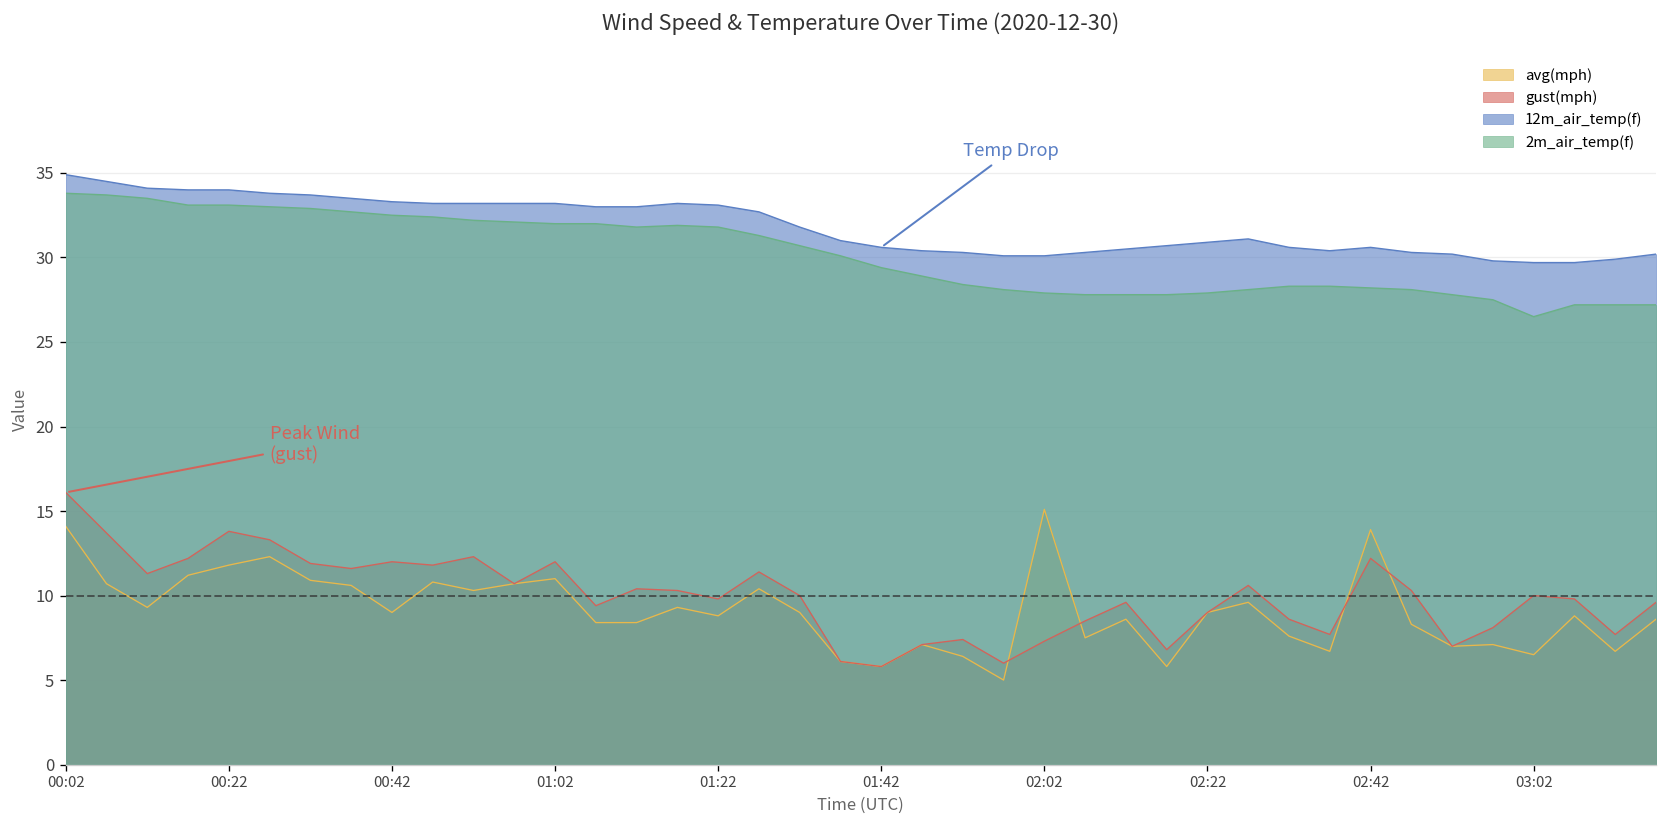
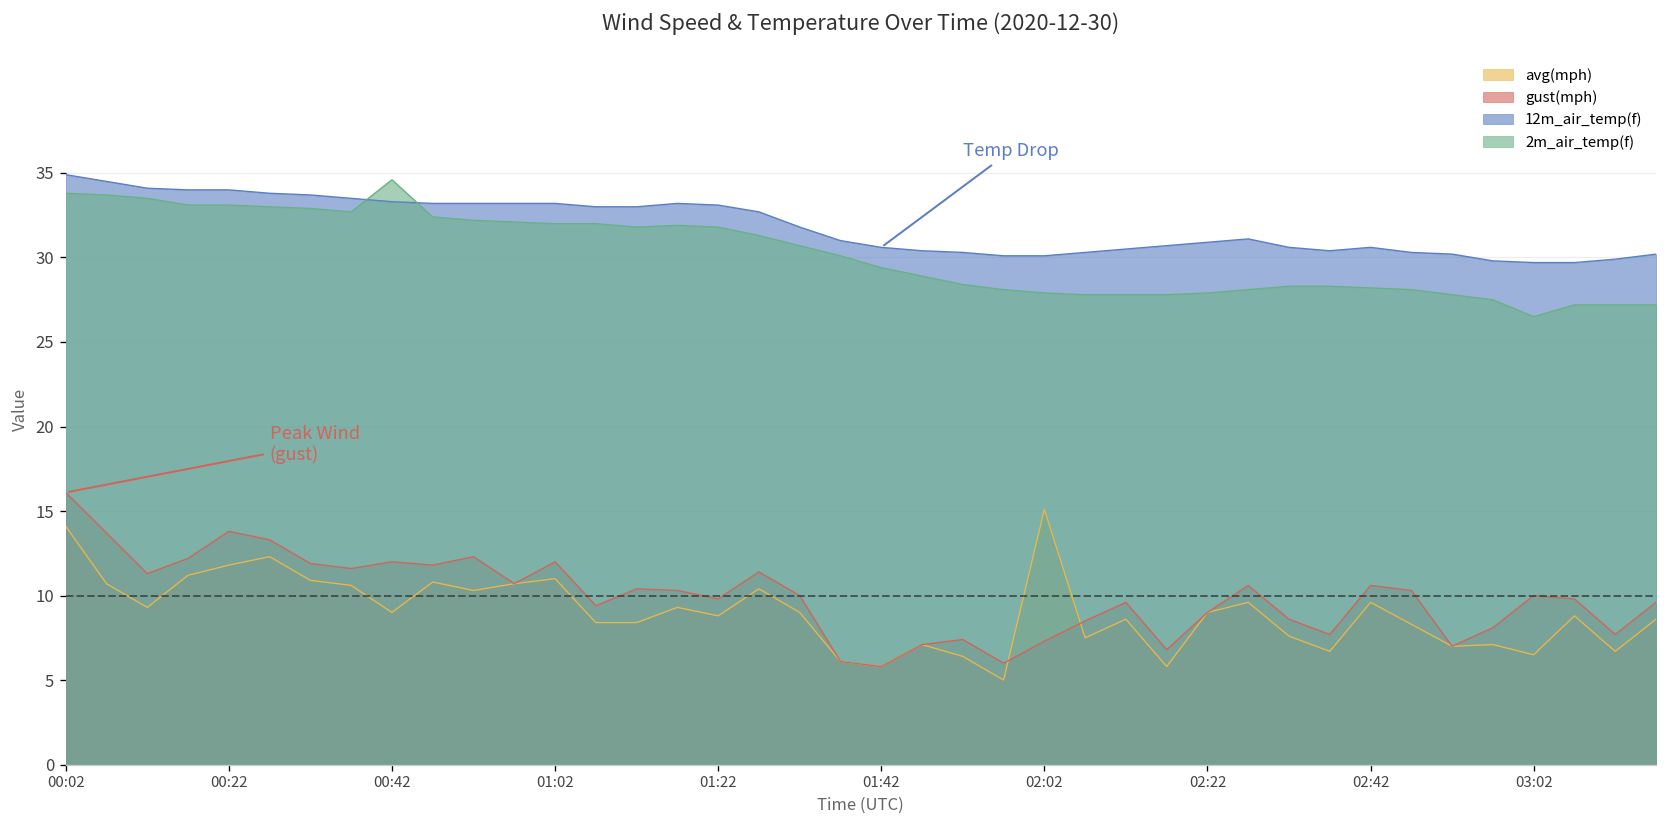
2m_air_temp(f), 00:42: 32.5 -> 34.6
avg(mph), 02:42: 13.9 -> 9.6
gust(mph), 02:42: 12.2 -> 10.6
